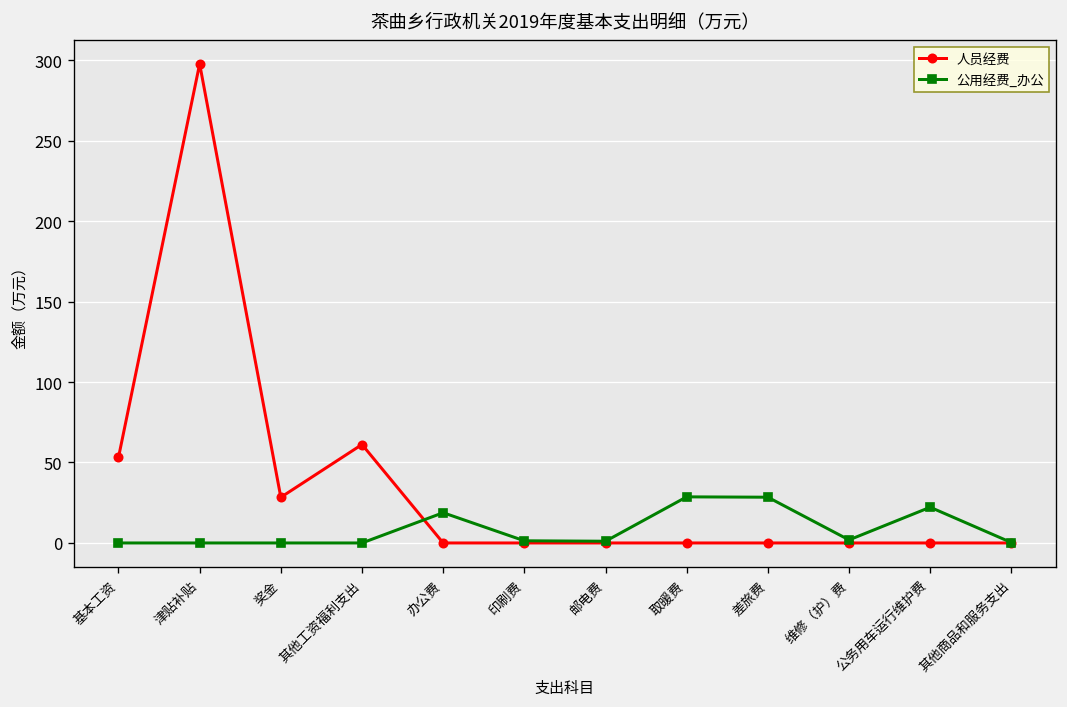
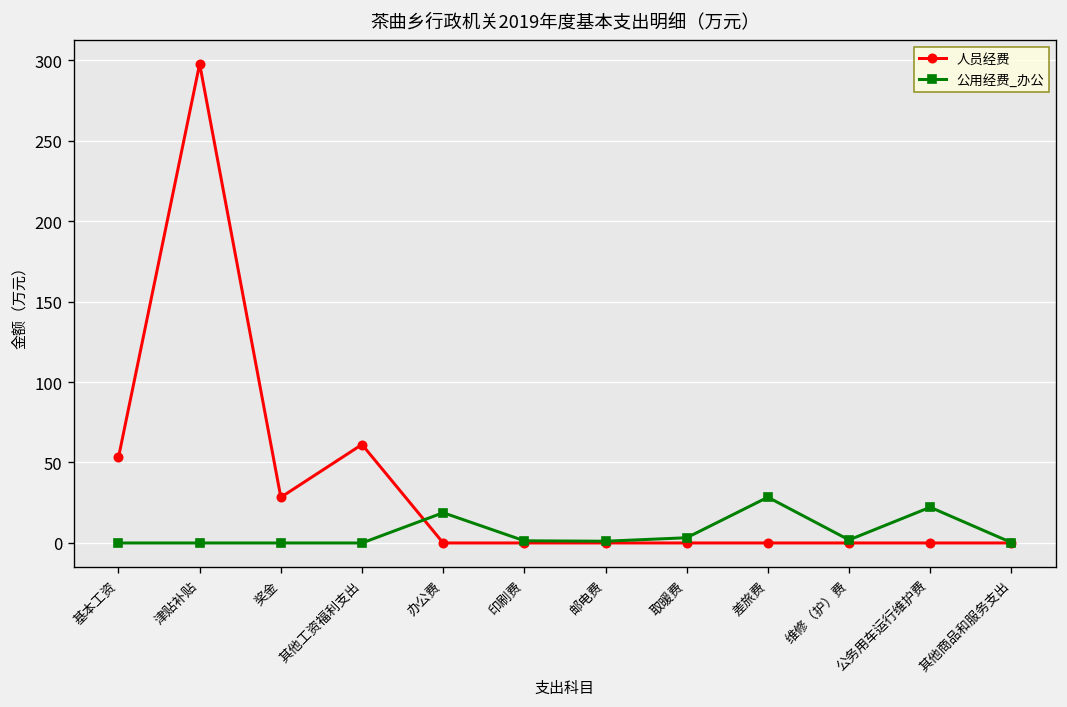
公用经费_办公, 取暖费: 29 -> 3
